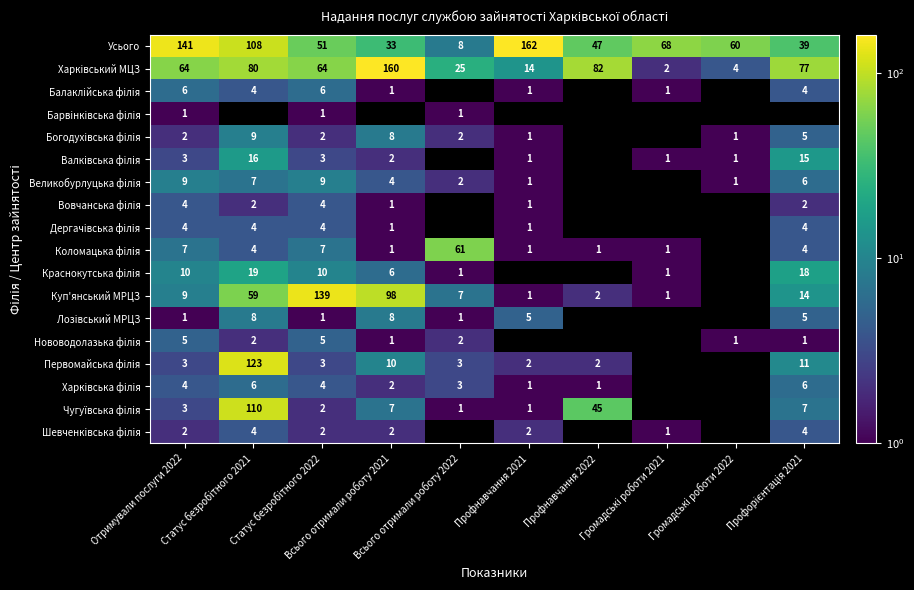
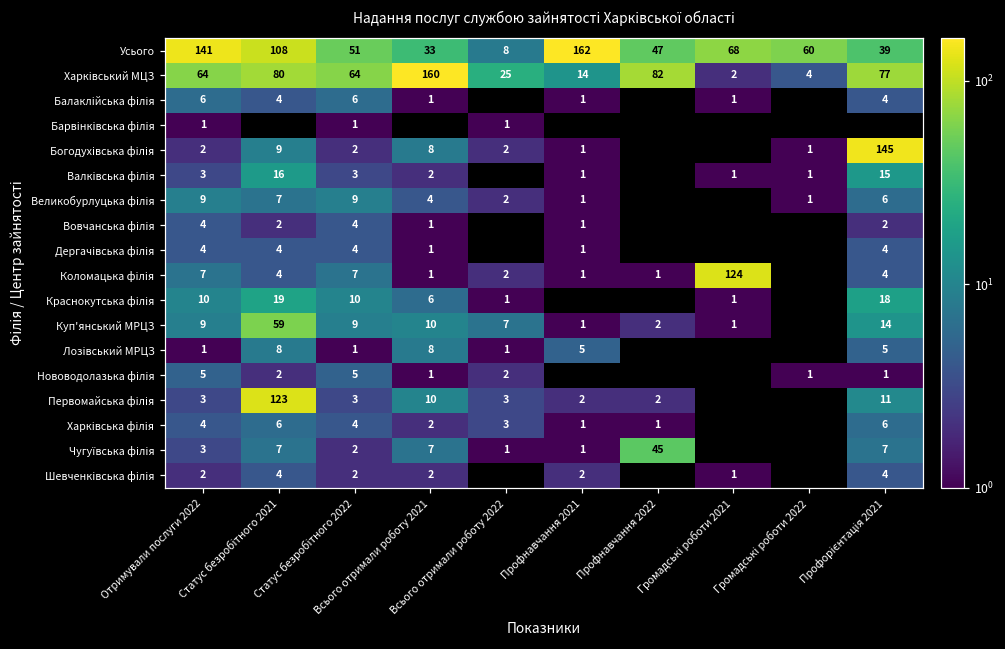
Богодухівська філія, Профорієнтація 2021: 5 -> 145
Коломацька філія, Всього отримали роботу 2022: 61 -> 2
Коломацька філія, Громадські роботи 2021: 1 -> 124
Куп'янський МРЦЗ, Статус безробітного 2022: 139 -> 9
Куп'янський МРЦЗ, Всього отримали роботу 2021: 98 -> 10
Чугуївська філія, Статус безробітного 2021: 110 -> 7
